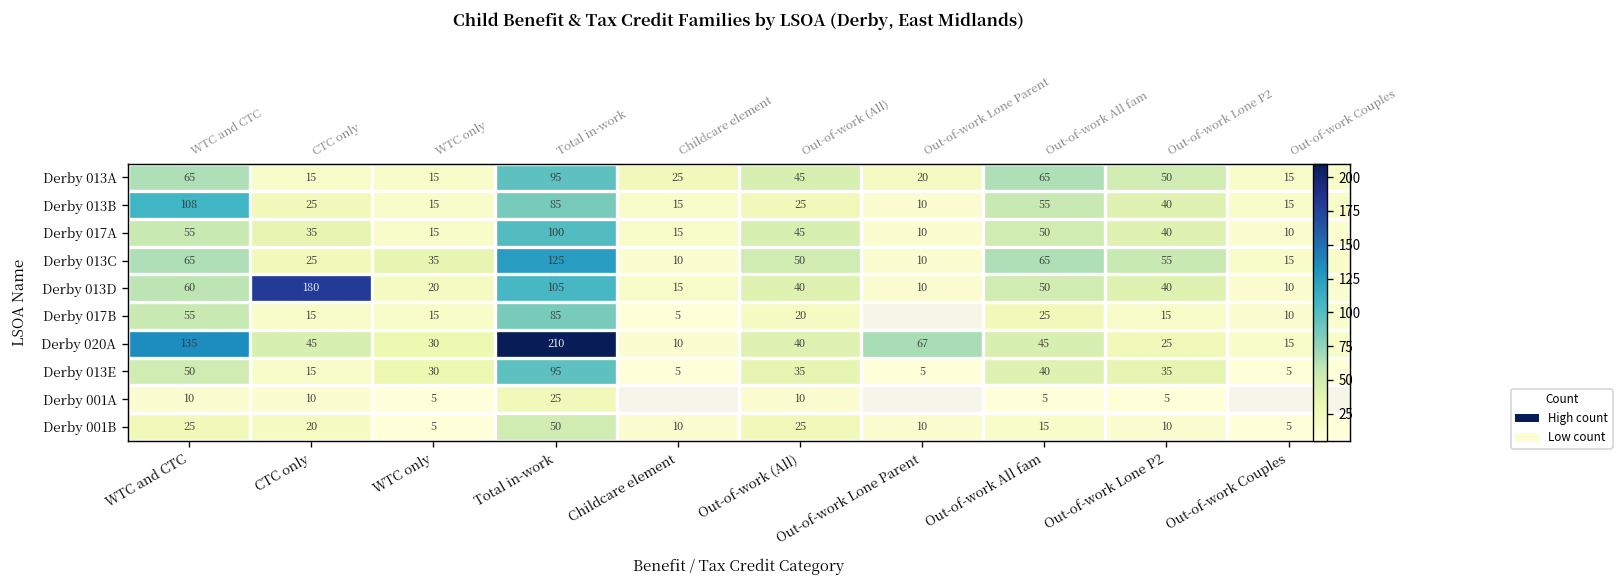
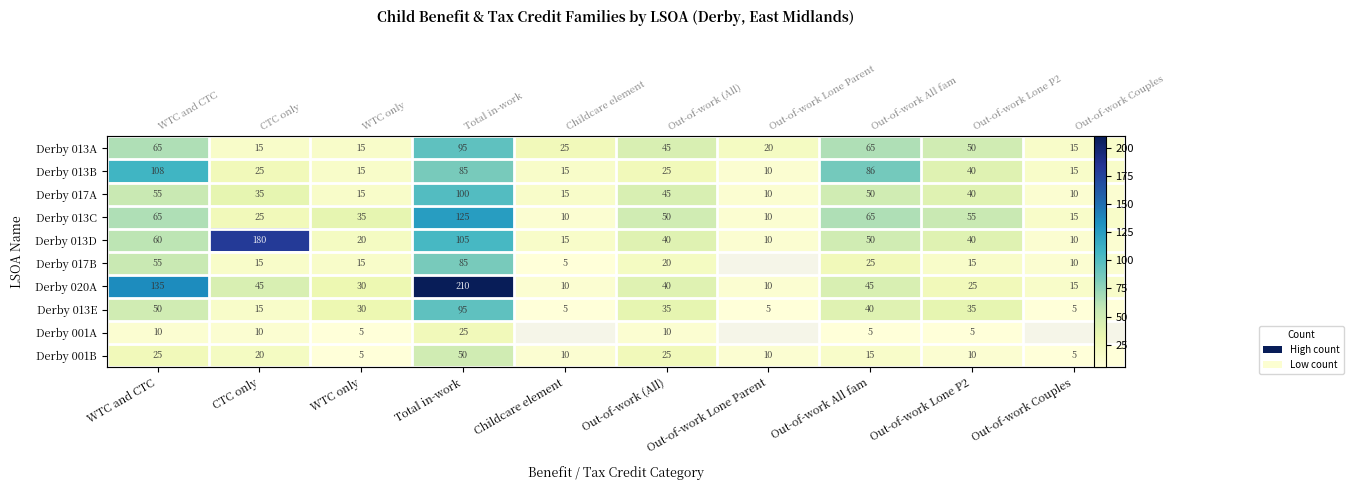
Derby 013B, Out-of-work All fam: 55 -> 86
Derby 020A, Out-of-work Lone Parent: 67 -> 10
